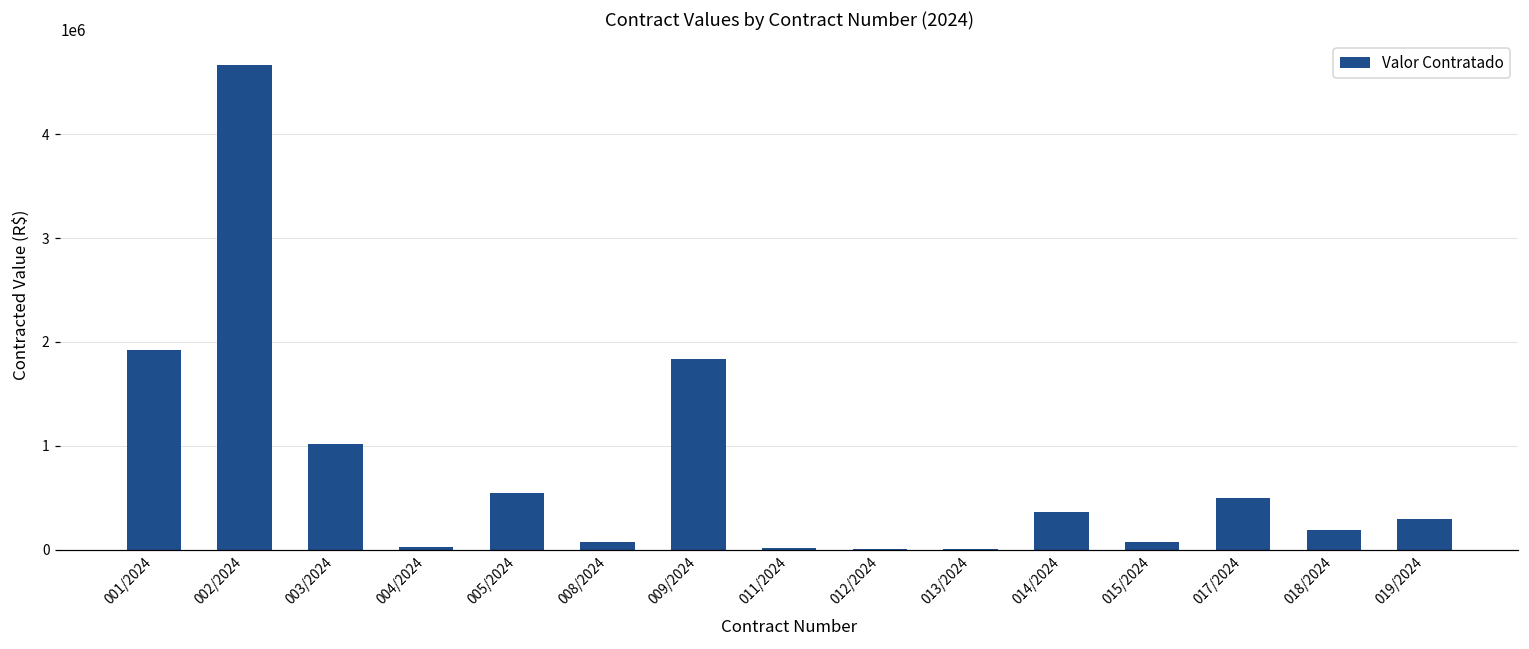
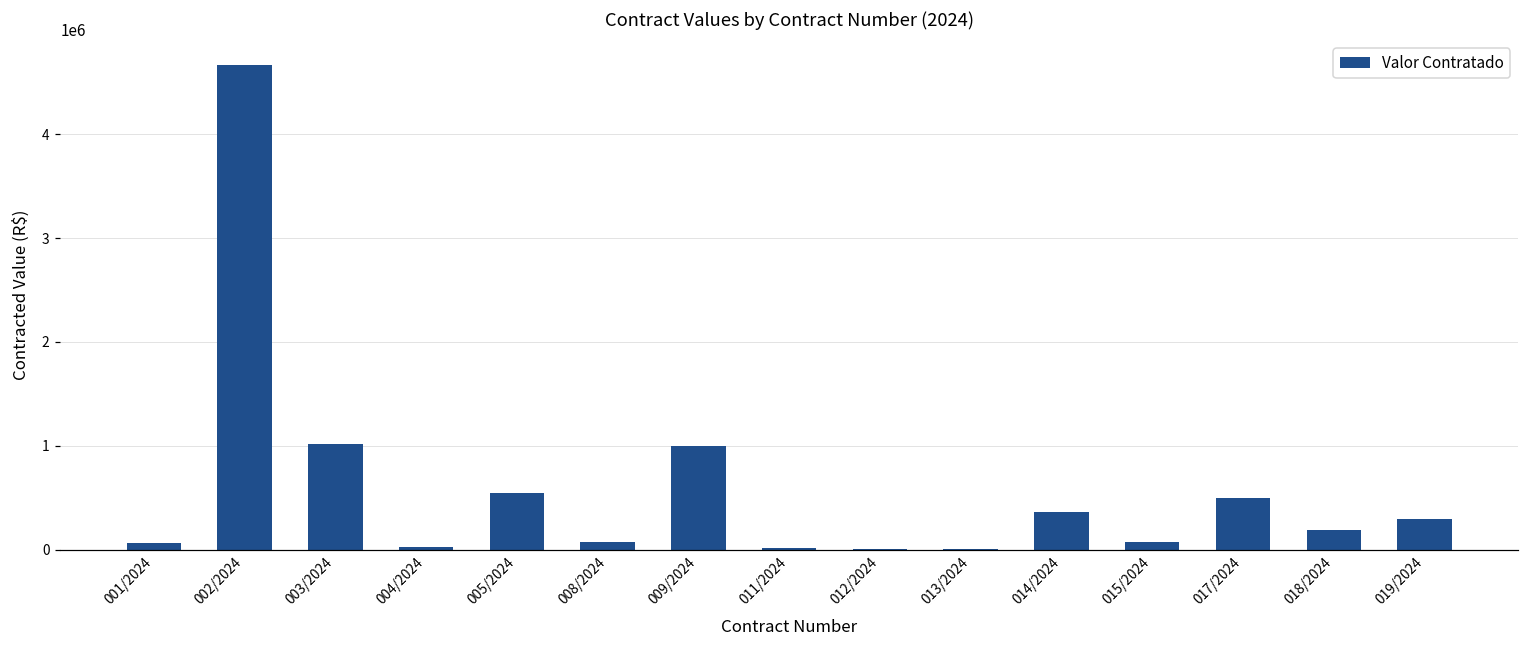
001/2024: 1900000 -> 100000
009/2024: 1800000 -> 1000000
